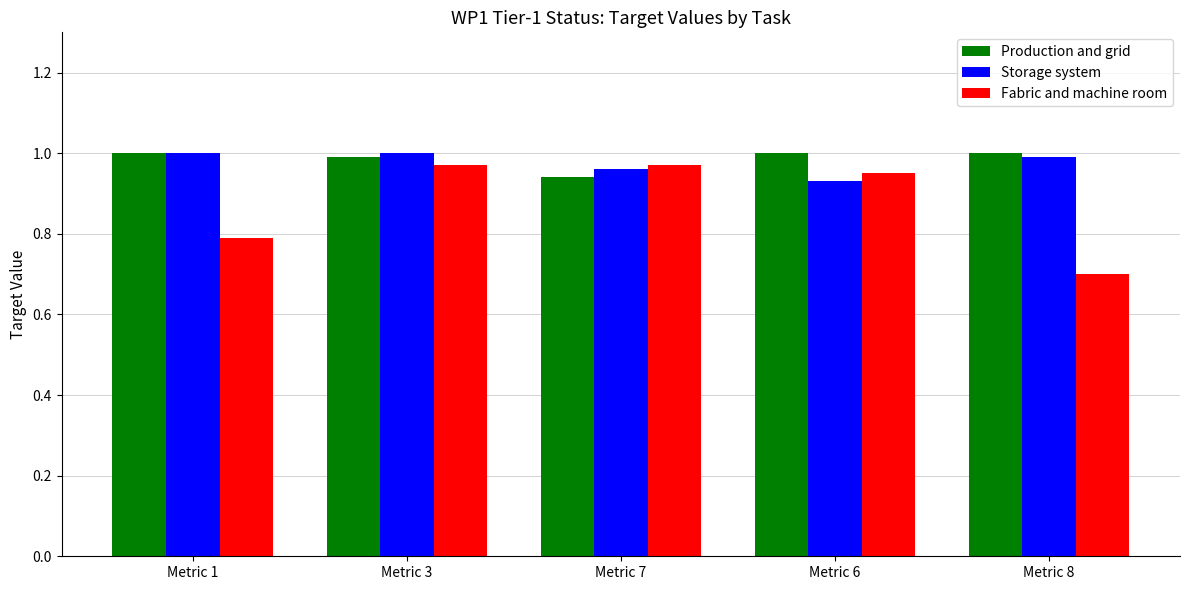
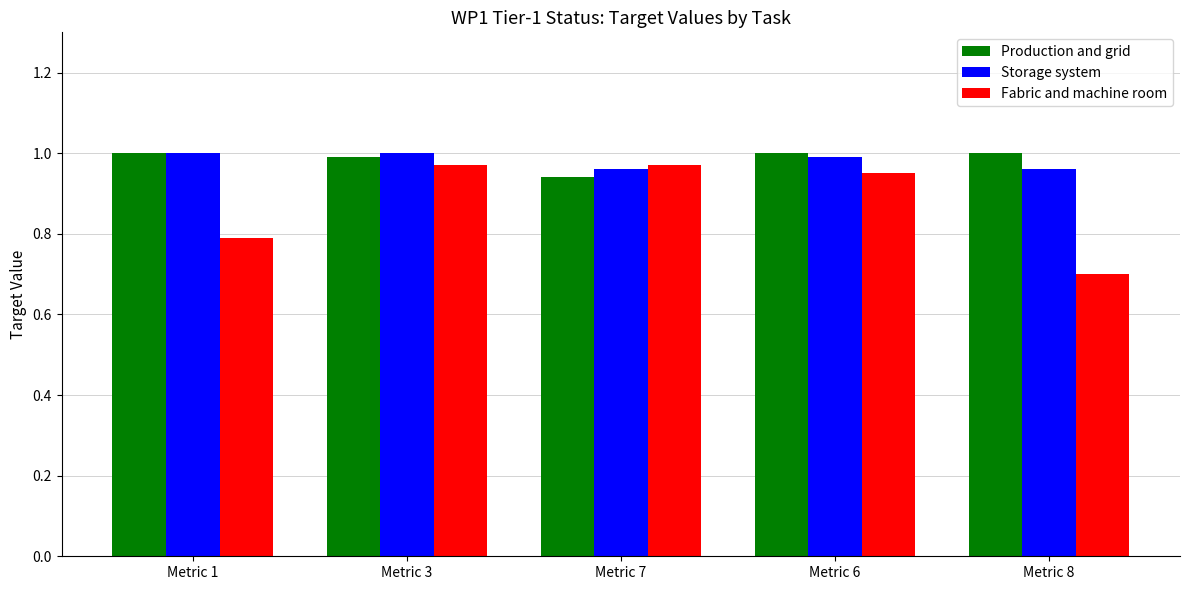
Storage system, Metric 6: 0.93 -> 0.99
Storage system, Metric 8: 0.99 -> 0.96
